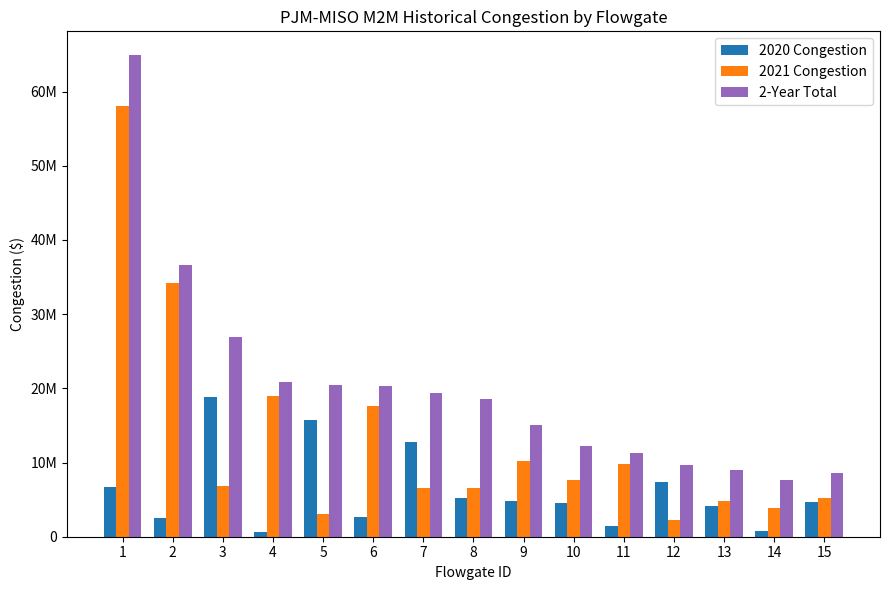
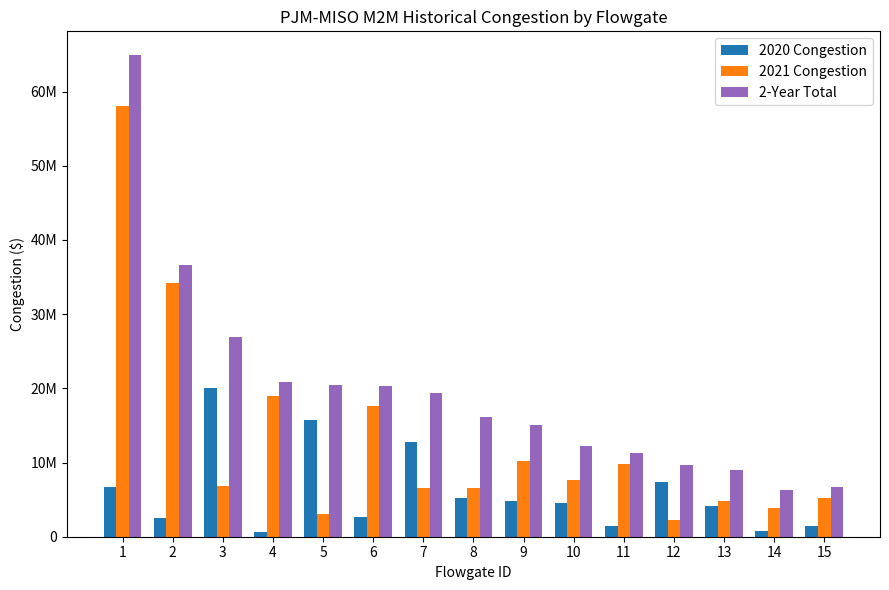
2020 Congestion, 3: 19000000 -> 20000000
2-Year Total, 8: 19000000 -> 16000000
2-Year Total, 14: 8000000 -> 6000000
2020 Congestion, 15: 5000000 -> 1000000
2-Year Total, 15: 9000000 -> 7000000
